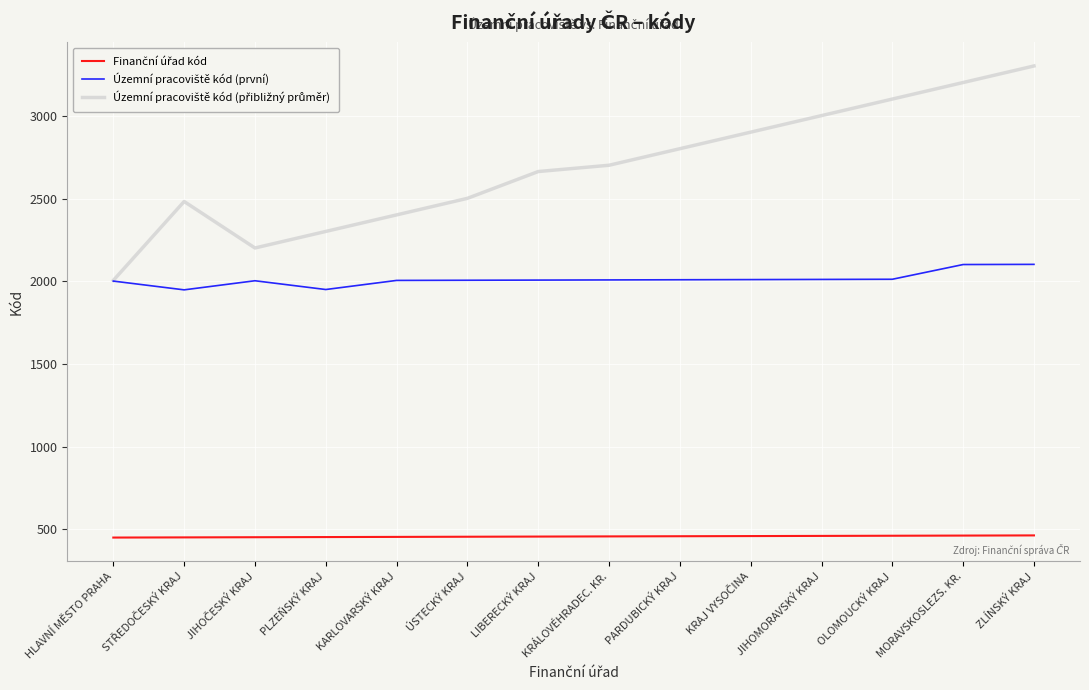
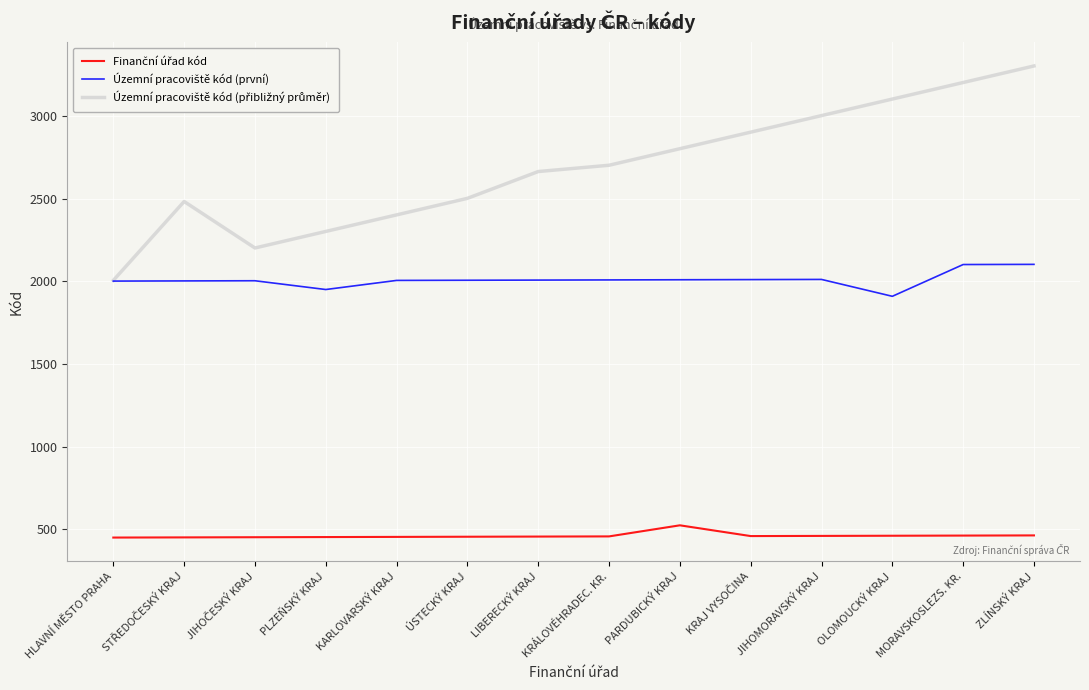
Územní pracoviště kód (první), STŘEDOČESKÝ KRAJ: 1950 -> 2000
Finanční úřad kód, PARDUBICKÝ KRAJ: 460 -> 530
Územní pracoviště kód (první), OLOMOUCKÝ KRAJ: 2010 -> 1910
